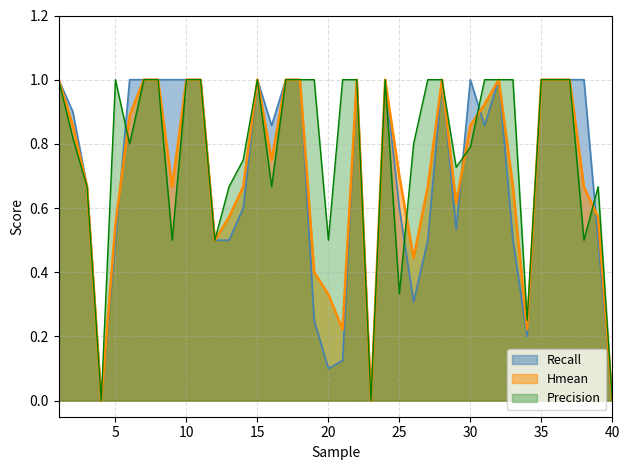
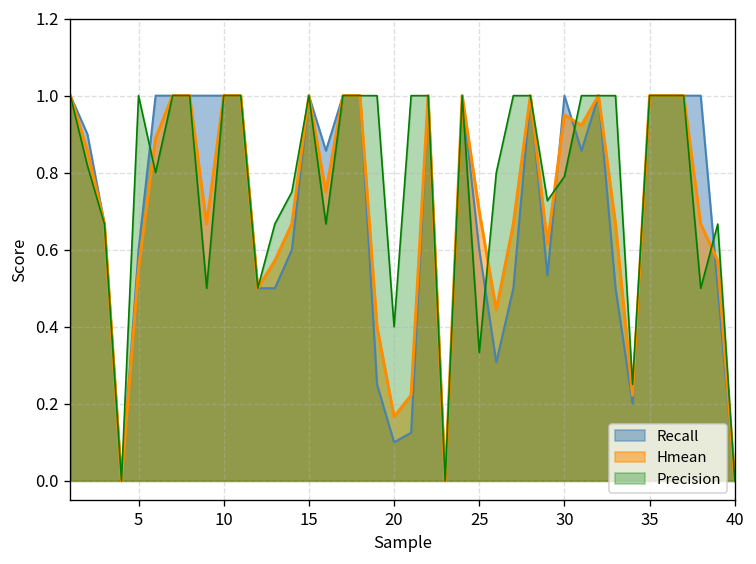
Recall, 5: 0.5 -> 0.6
Hmean, 20: 0.33 -> 0.17
Precision, 20: 0.5 -> 0.4
Hmean, 30: 0.86 -> 0.95
